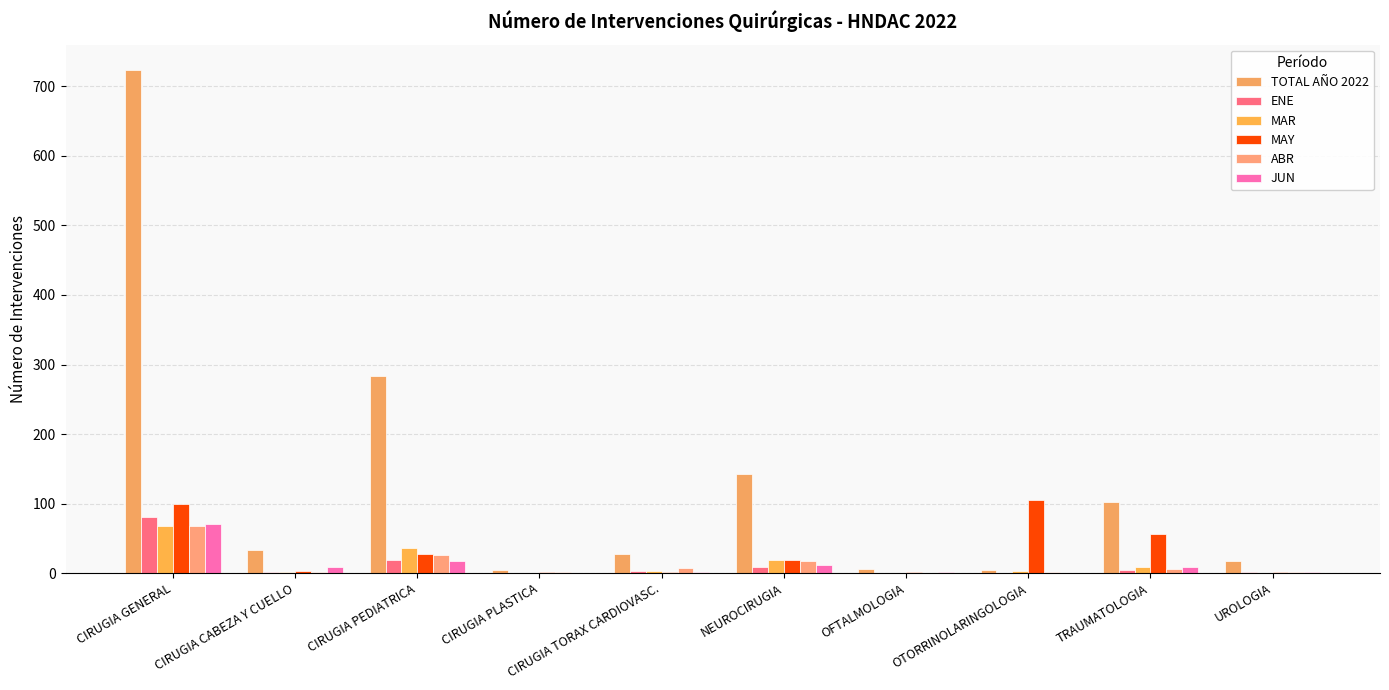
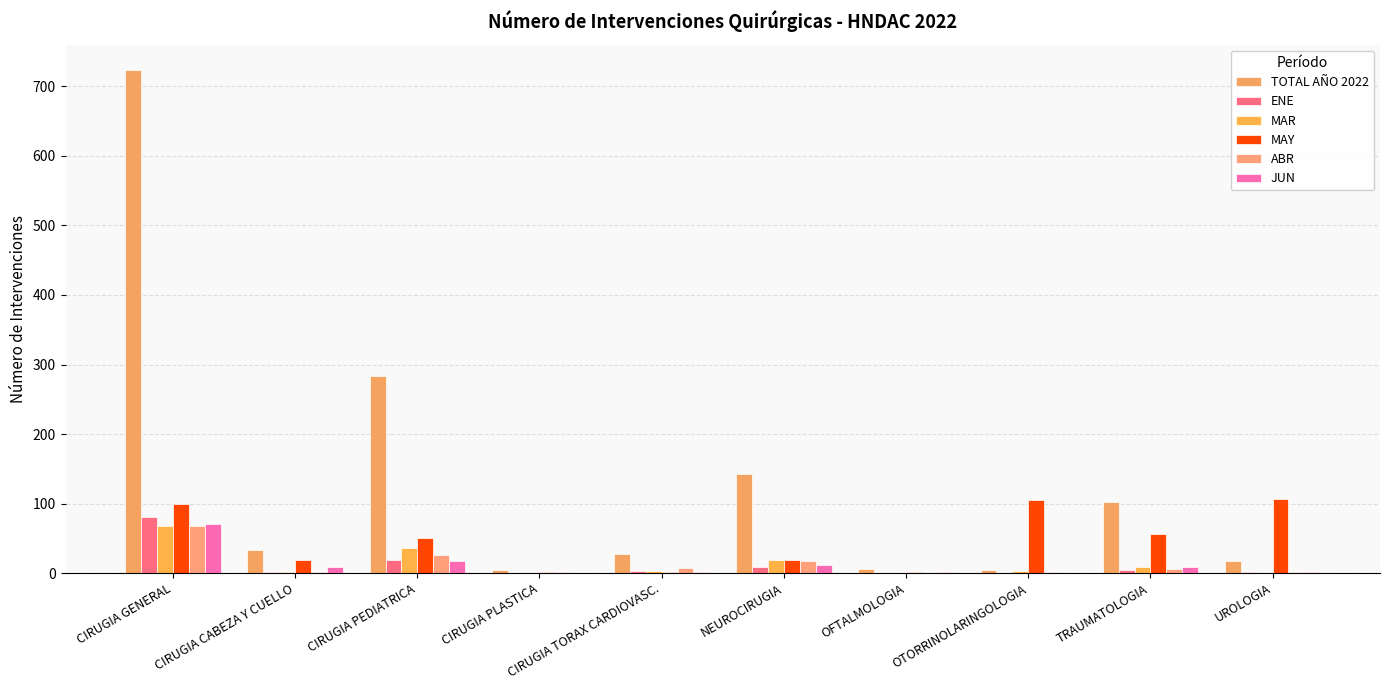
MAY, CIRUGIA CABEZA Y CUELLO: 0 -> 20
MAY, CIRUGIA PEDIATRICA: 30 -> 50
MAY, UROLOGIA: 0 -> 110
